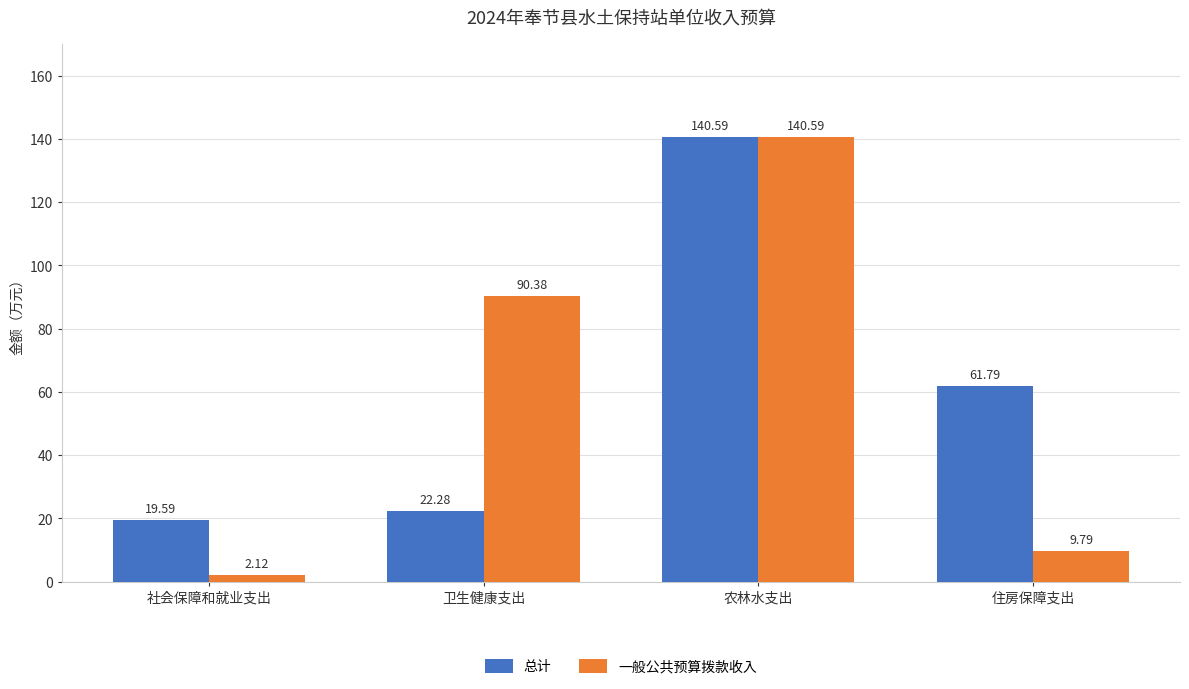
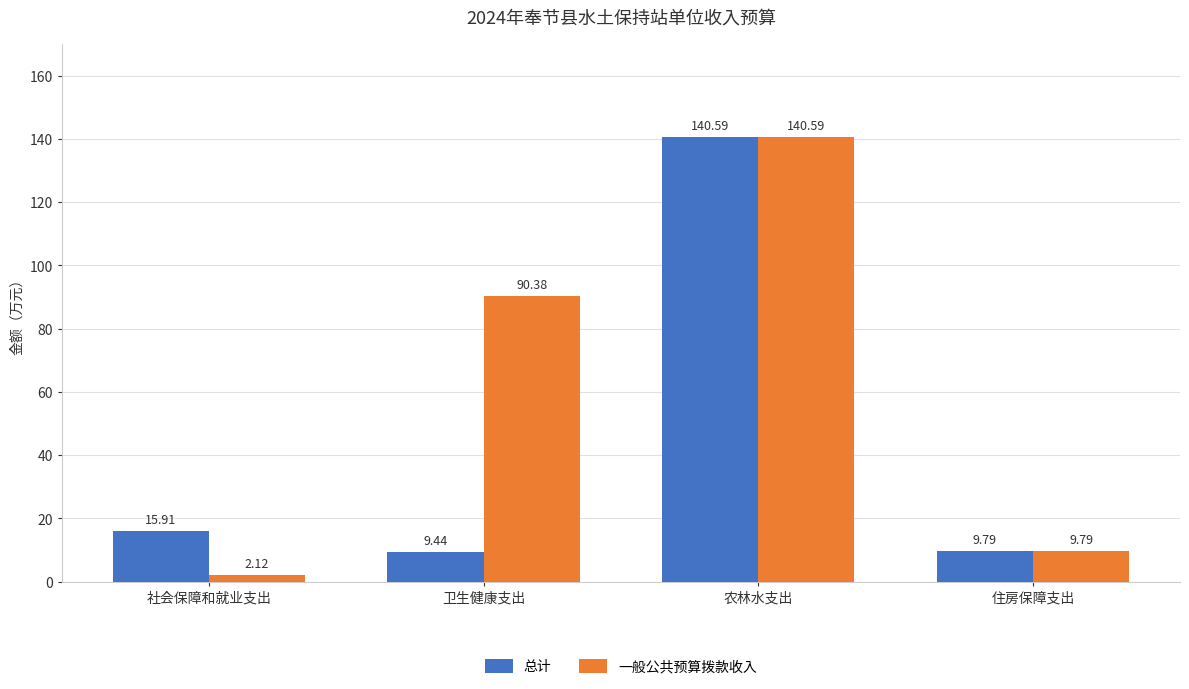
总计, 社会保障和就业支出: 19.59 -> 15.91
总计, 卫生健康支出: 22.28 -> 9.44
总计, 住房保障支出: 61.79 -> 9.79
